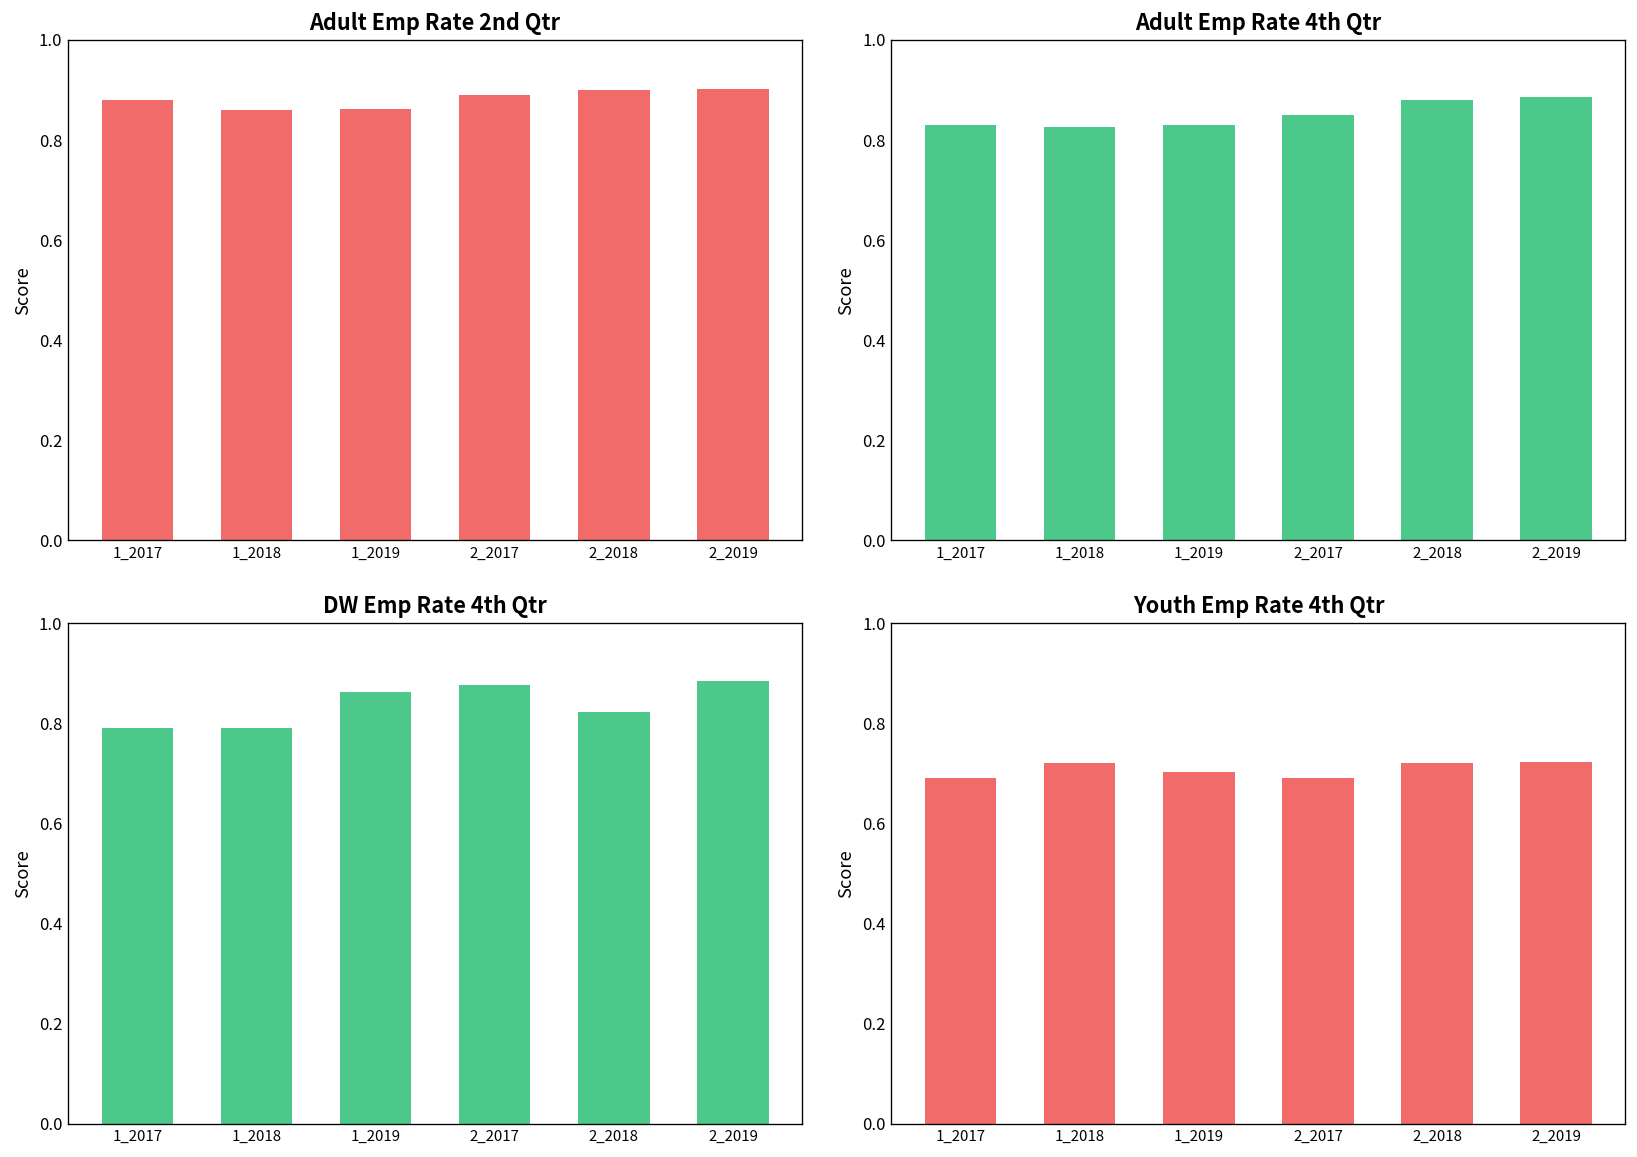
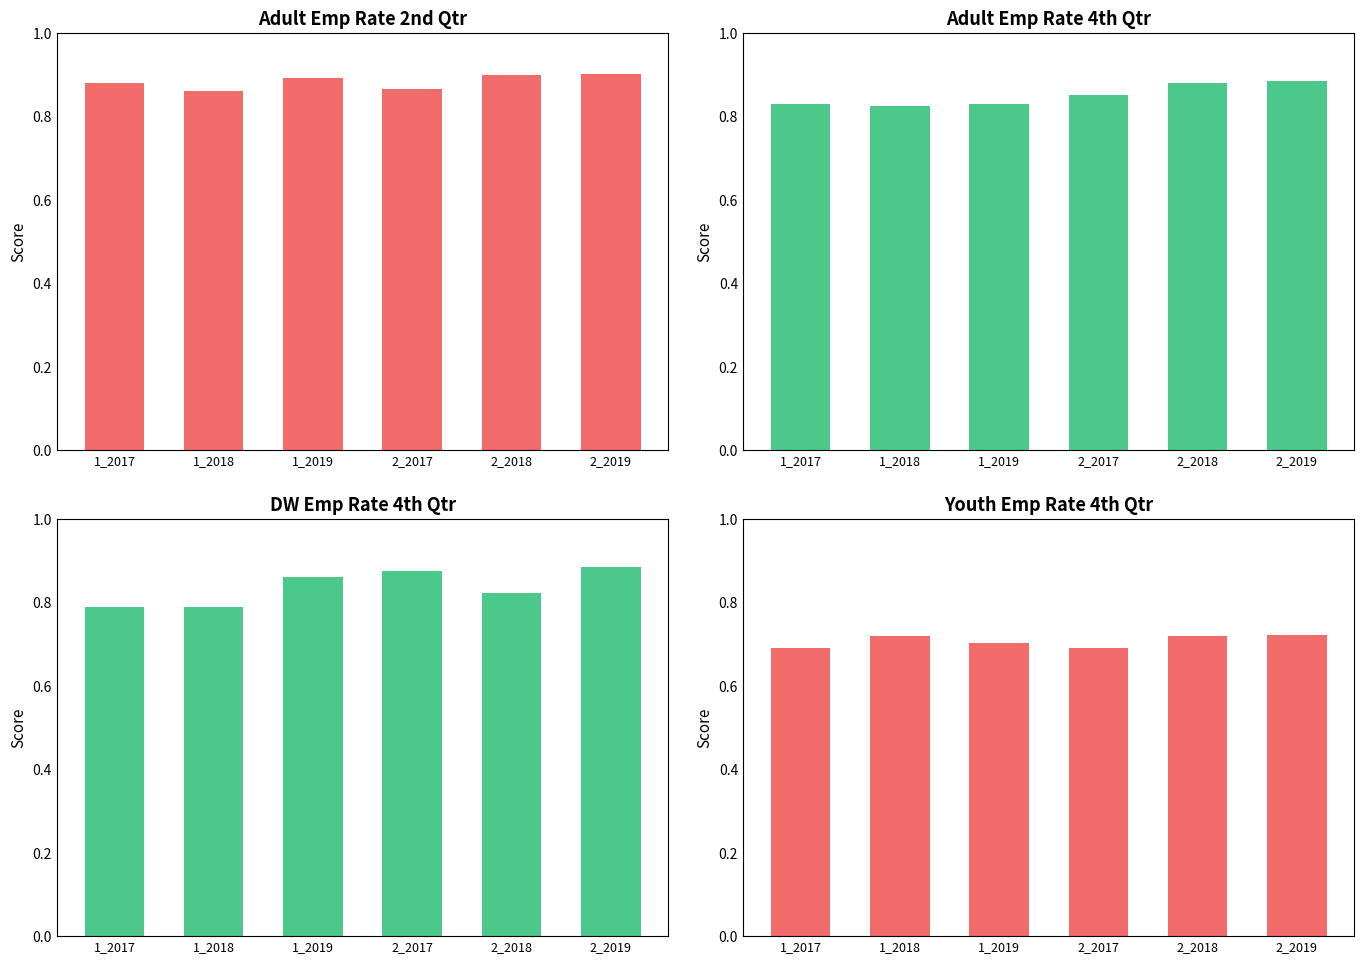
Adult Emp Rate 2nd Qtr, 1_2019: 0.86 -> 0.89
Adult Emp Rate 2nd Qtr, 2_2017: 0.89 -> 0.87
